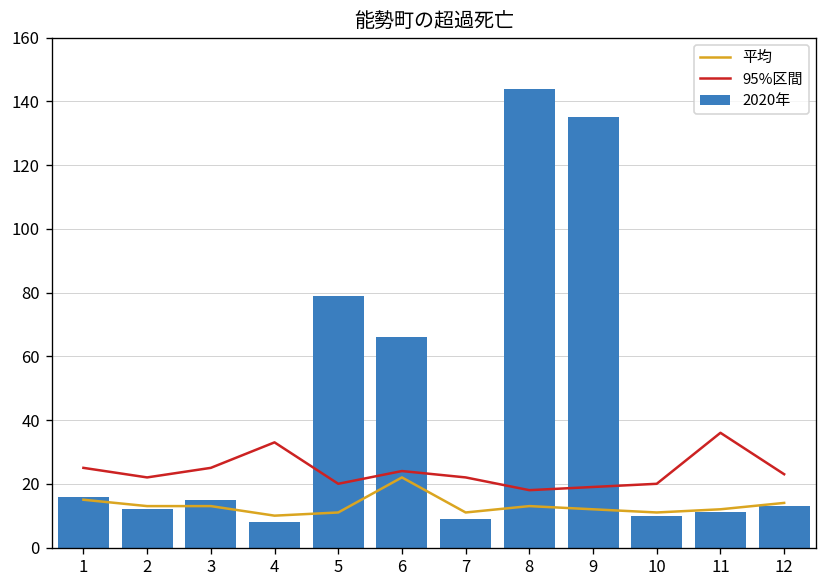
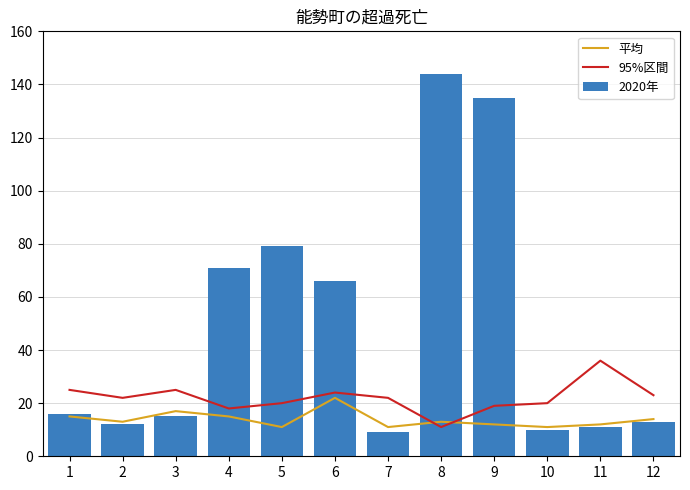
平均, 3: 13 -> 17
平均, 4: 10 -> 15
2020年, 4: 8 -> 71
95%区間, 4: 33 -> 18
95%区間, 8: 18 -> 11
